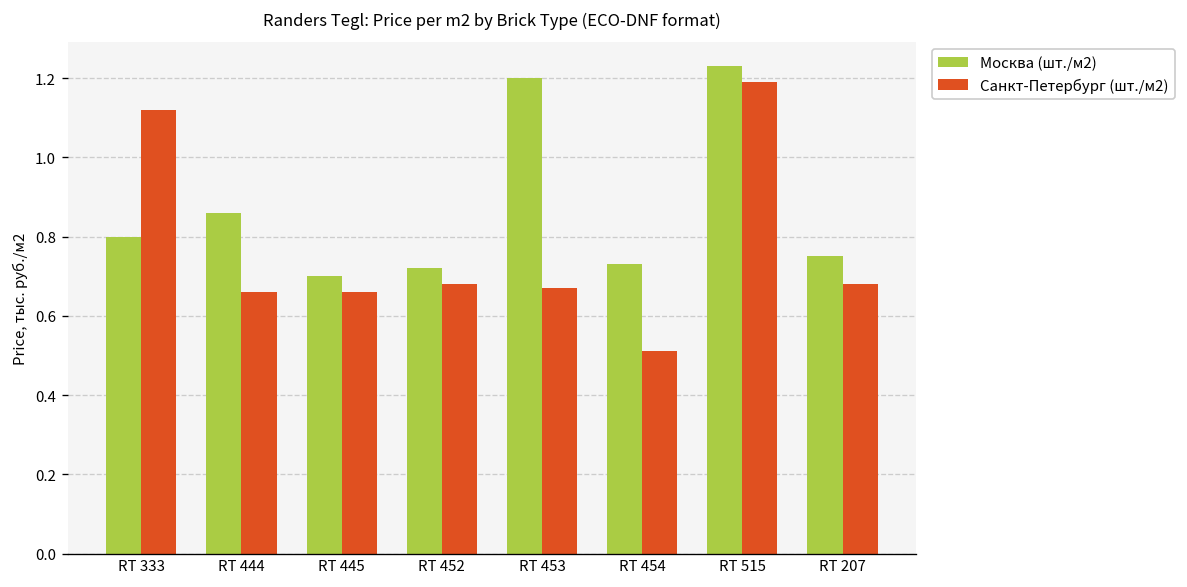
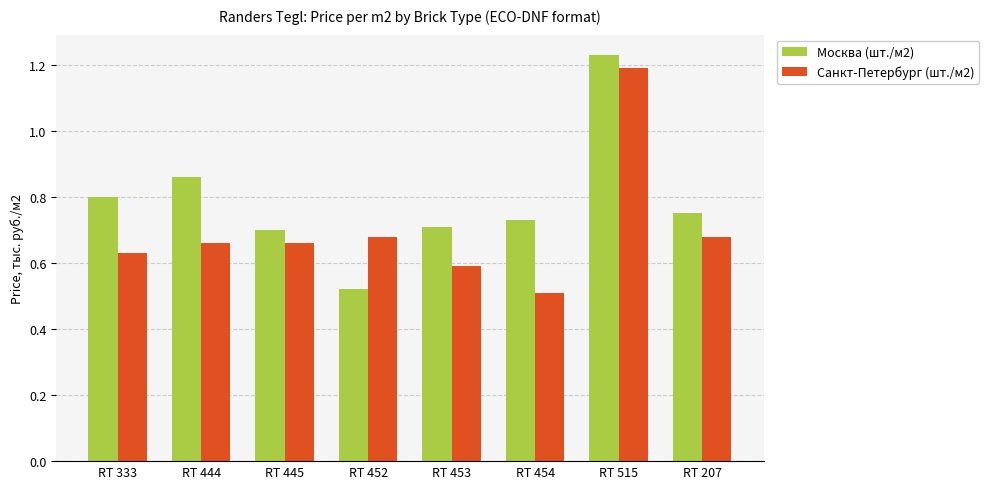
Санкт-Петербург (шт./м2), RT 333: 1.12 -> 0.63
Москва (шт./м2), RT 452: 0.72 -> 0.52
Москва (шт./м2), RT 453: 1.20 -> 0.71
Санкт-Петербург (шт./м2), RT 453: 0.67 -> 0.59
